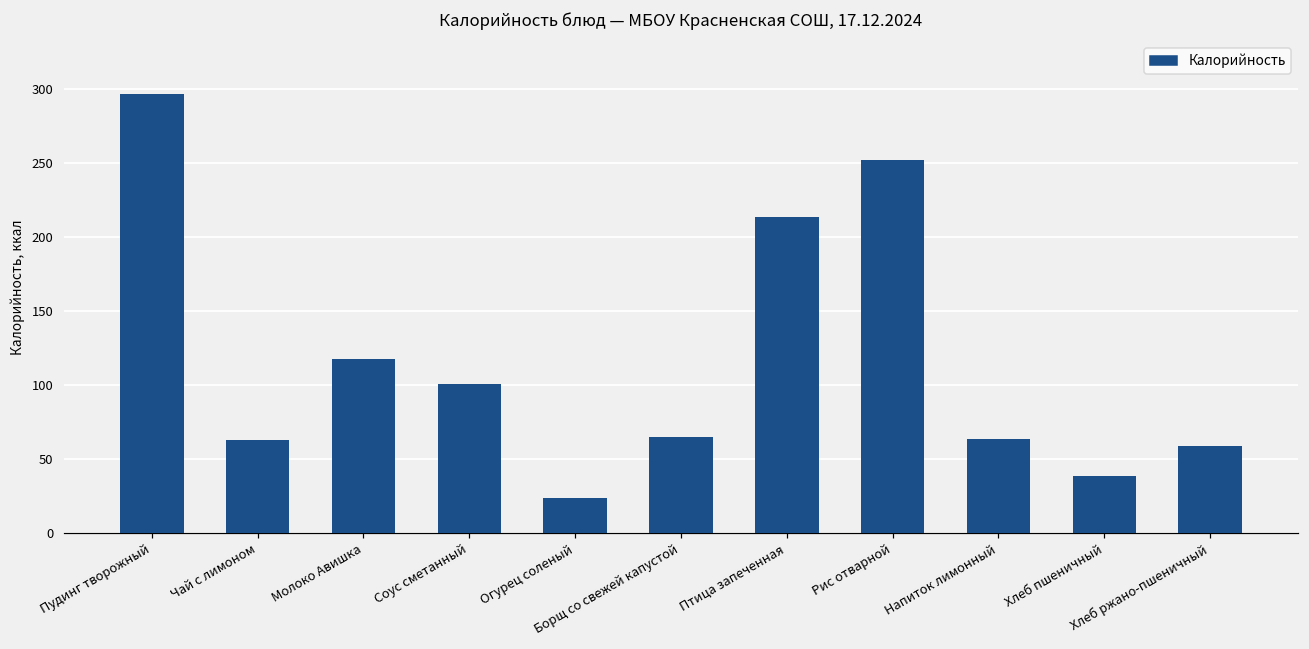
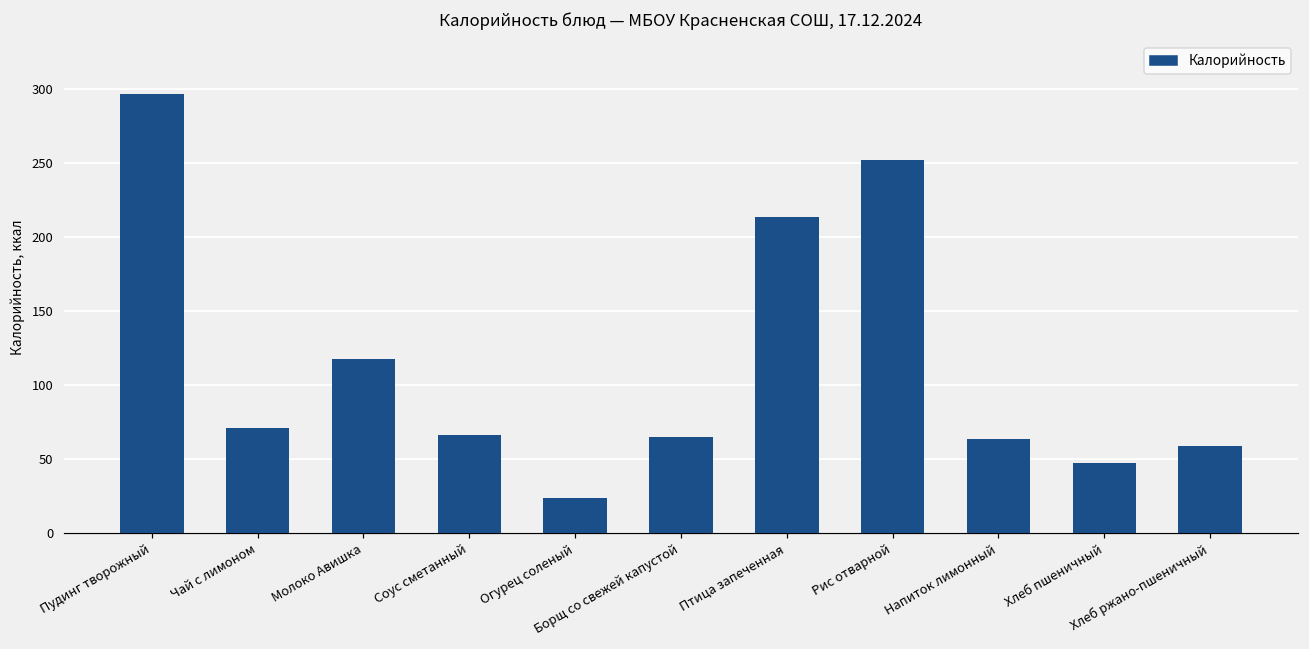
Чай с лимоном: 62 -> 71
Соус сметанный: 101 -> 66
Хлеб пшеничный: 39 -> 47
